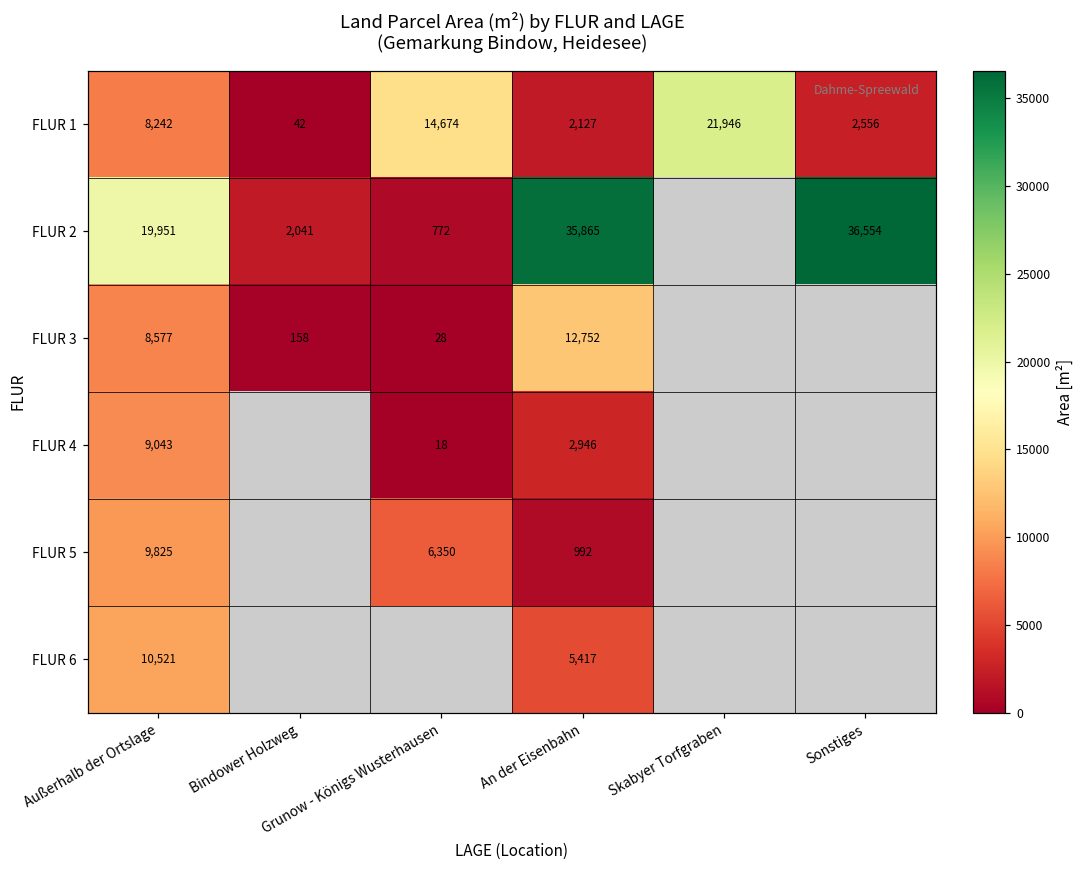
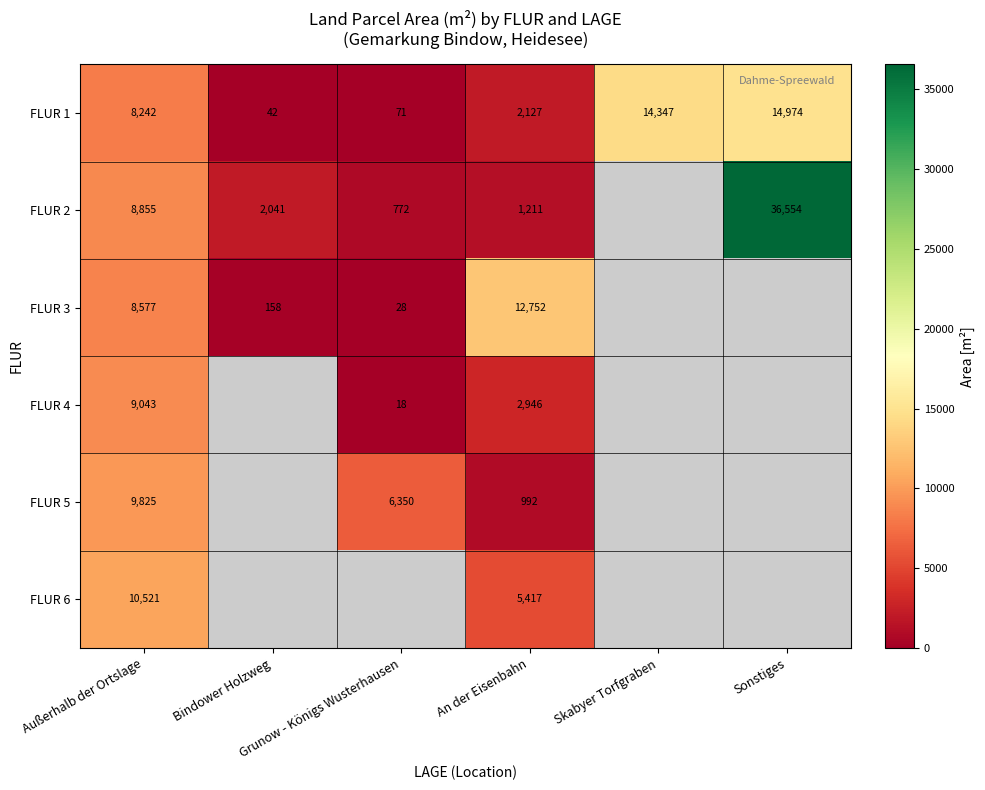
FLUR 1, Grunow - Königs Wusterhausen: 14,674 -> 71
FLUR 1, Skabyer Torfgraben: 21,946 -> 14,347
FLUR 1, Sonstiges: 2,556 -> 14,974
FLUR 2, Außerhalb der Ortslage: 19,951 -> 8,855
FLUR 2, An der Eisenbahn: 35,865 -> 1,211
